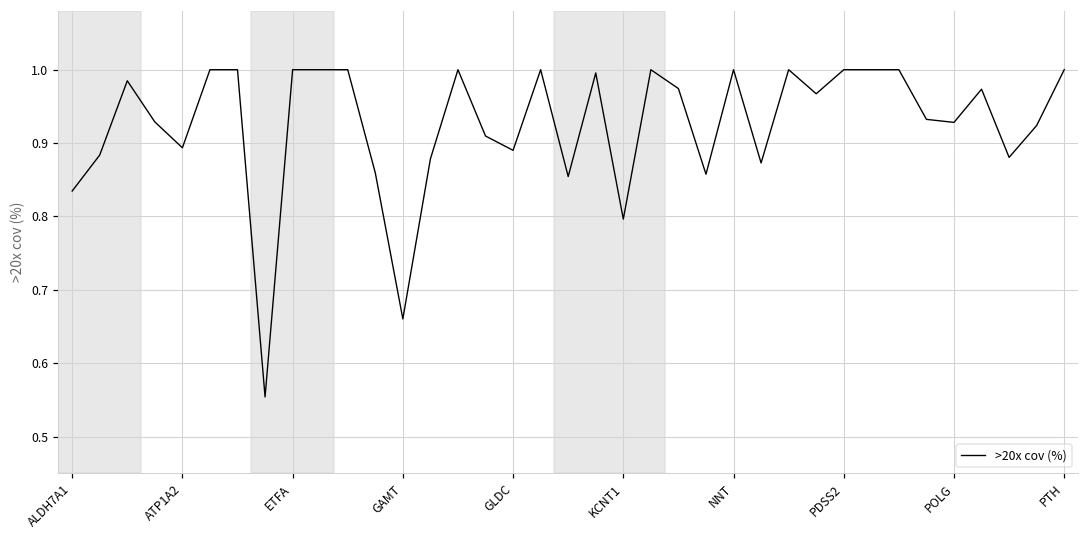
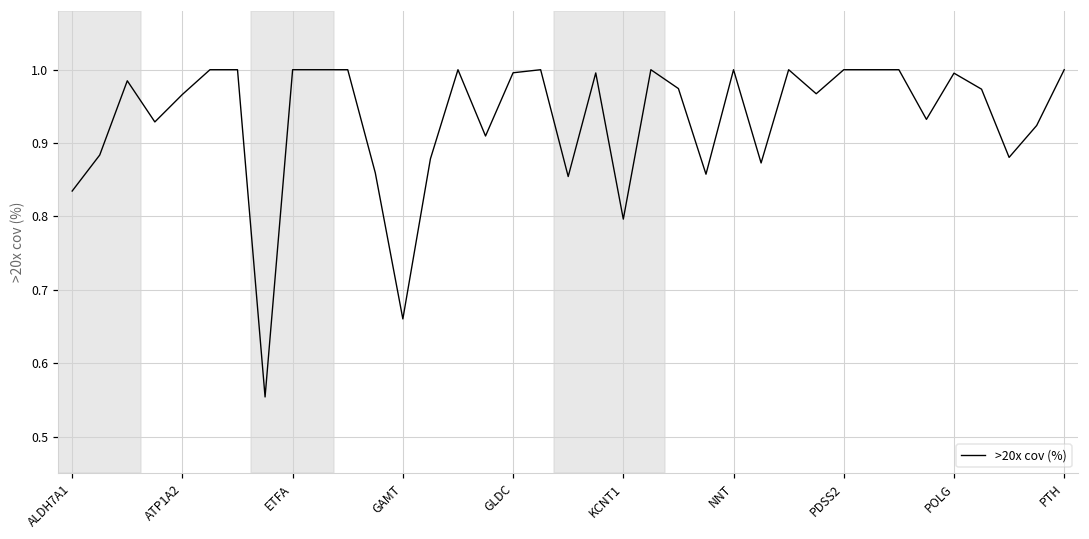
ATP1A2: 0.89 -> 0.97
GLDC: 0.89 -> 1.00
POLG: 0.93 -> 1.00
